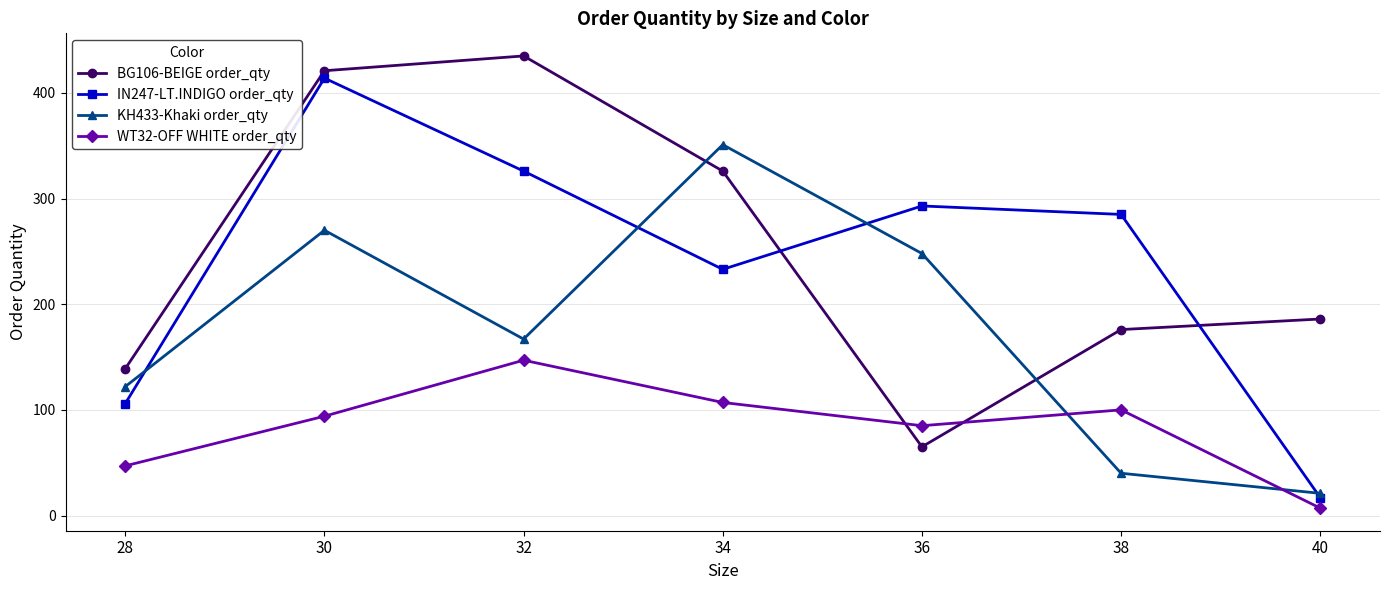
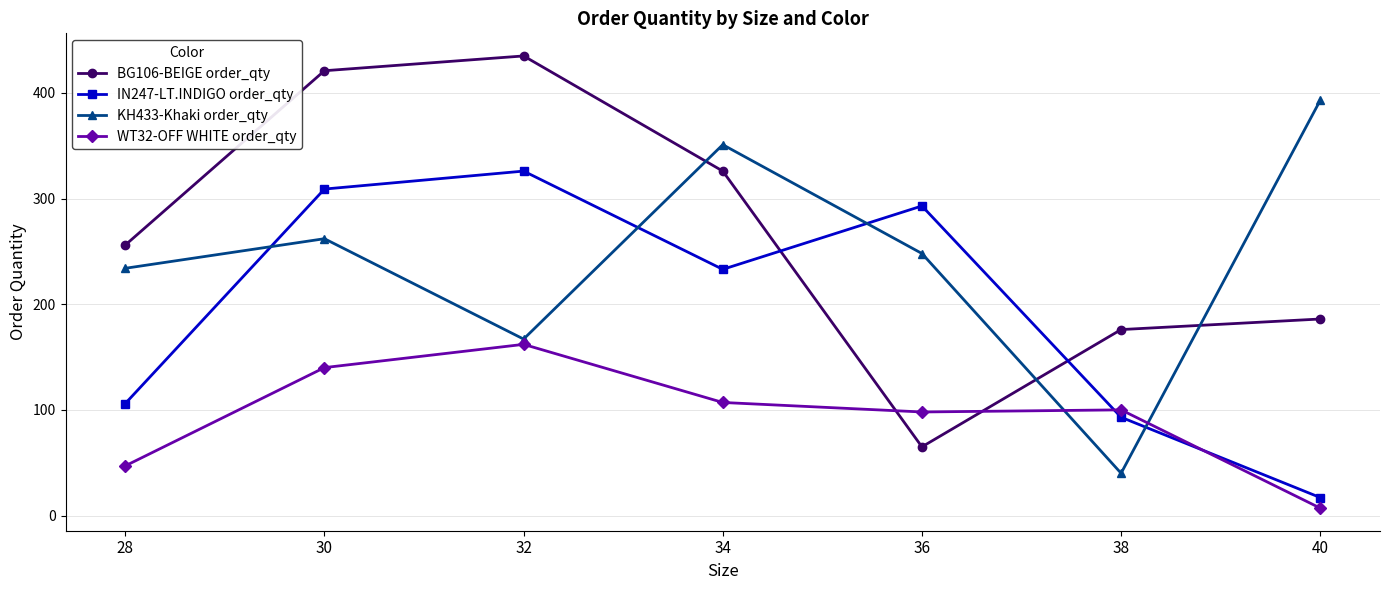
BG106-BEIGE order_qty, 28: 139 -> 256
KH433-Khaki order_qty, 28: 122 -> 234
IN247-LT.INDIGO order_qty, 30: 414 -> 309
KH433-Khaki order_qty, 30: 270 -> 262
WT32-OFF WHITE order_qty, 30: 94 -> 140
WT32-OFF WHITE order_qty, 32: 147 -> 162
WT32-OFF WHITE order_qty, 36: 85 -> 98
IN247-LT.INDIGO order_qty, 38: 285 -> 93
KH433-Khaki order_qty, 40: 21 -> 393
